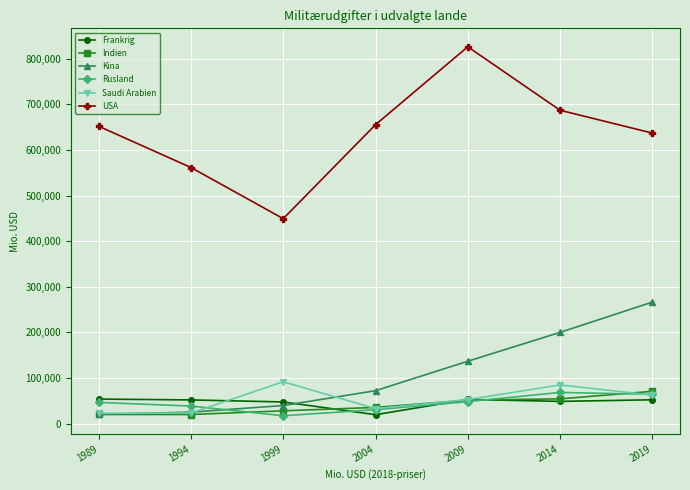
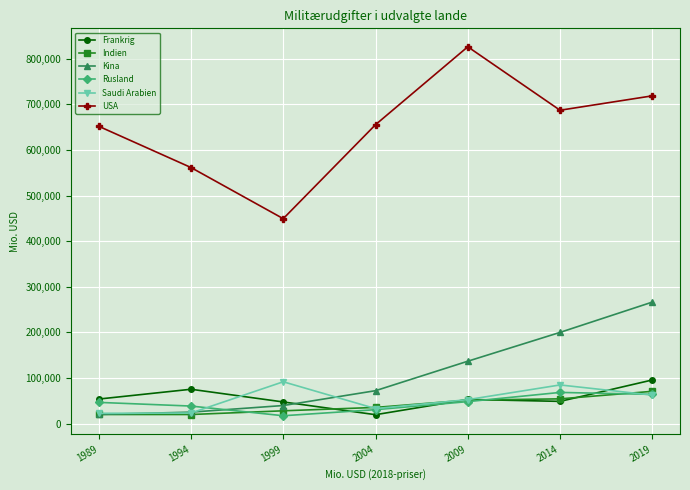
Frankrig, 1994: 50,000 -> 80,000
Frankrig, 2019: 50,000 -> 100,000
USA, 2019: 640,000 -> 720,000
